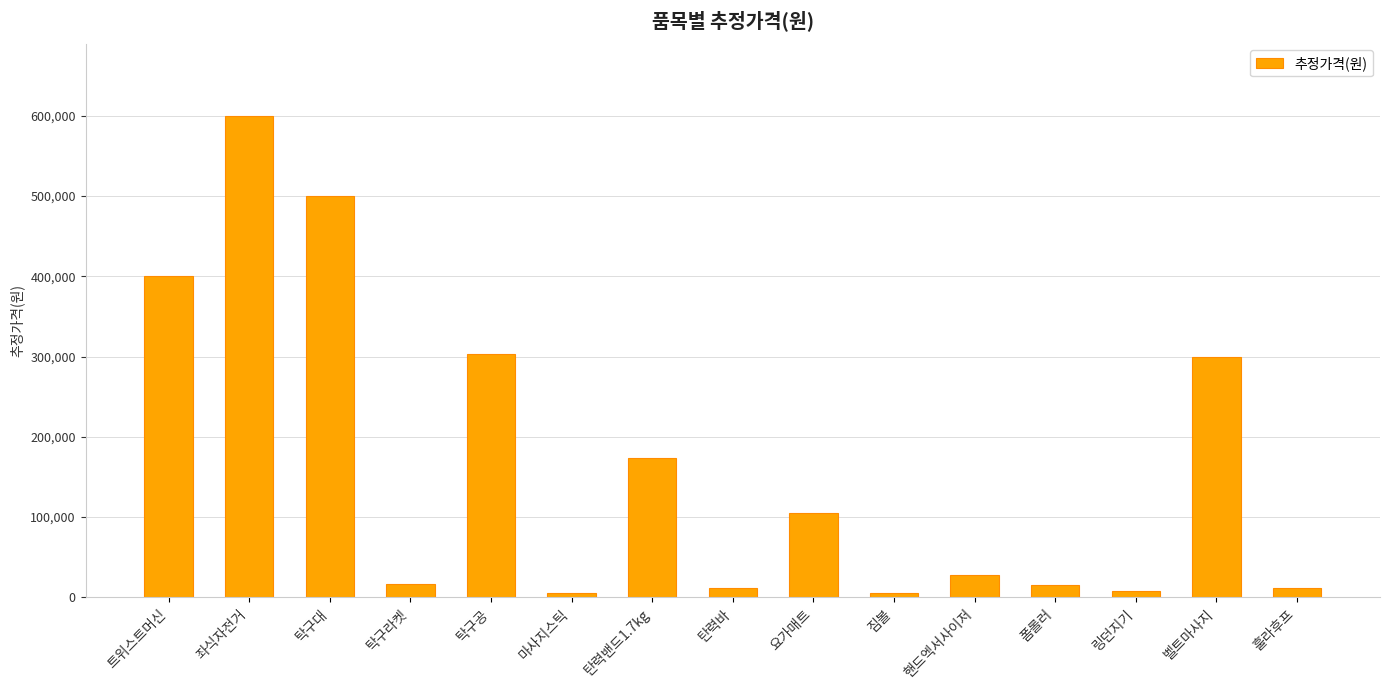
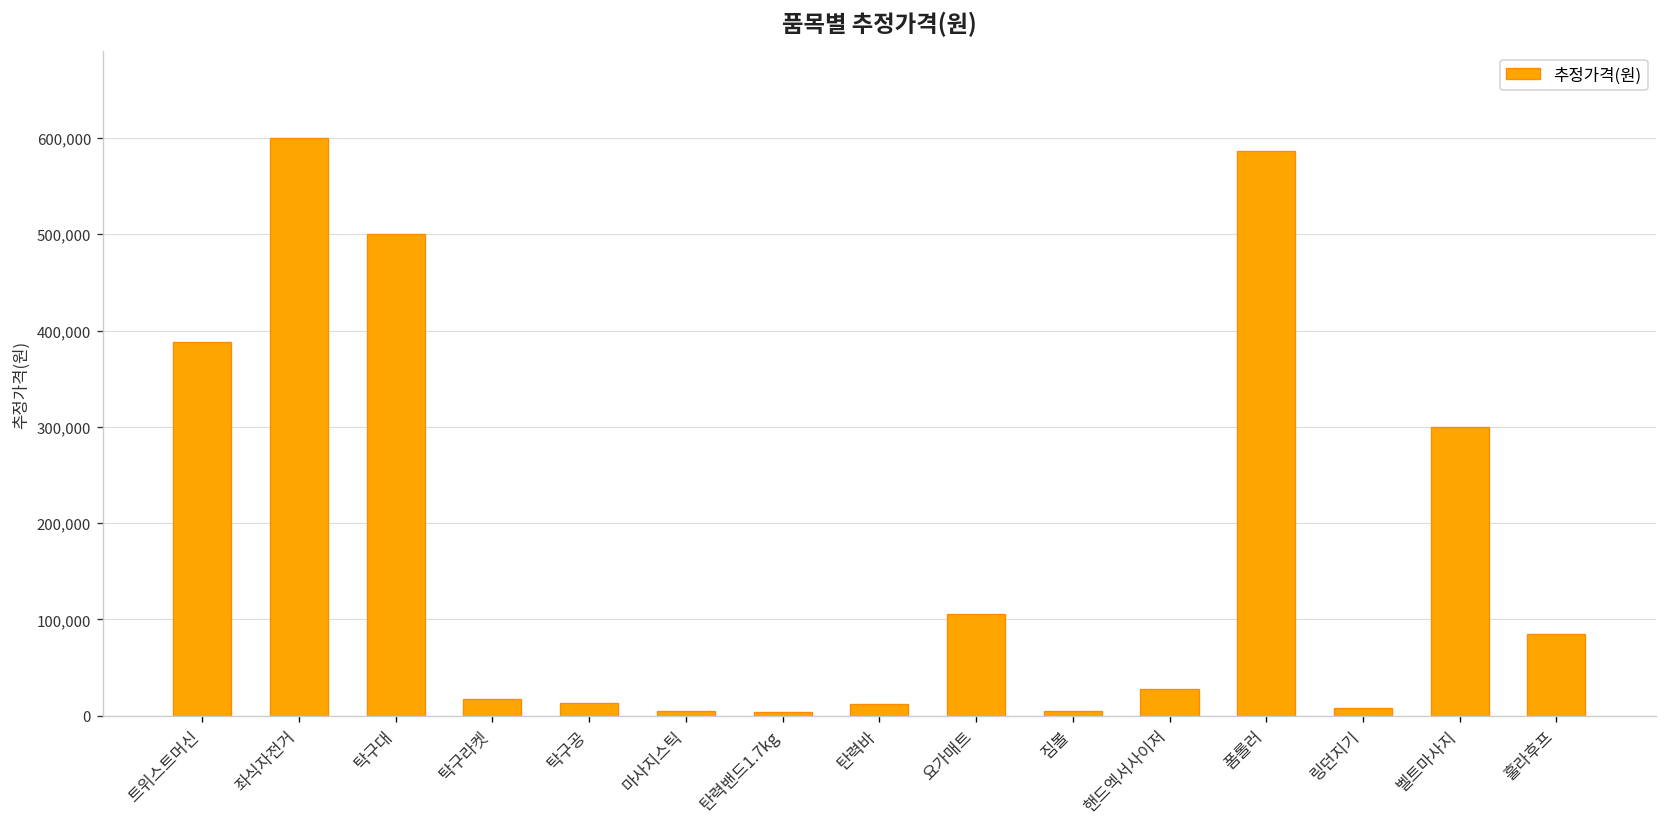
트위스트머신: 400,000 -> 390,000
탁구공: 300,000 -> 10,000
탄력밴드1.7kg: 170,000 -> 0
폼롤러: 20,000 -> 590,000
훌라후프: 10,000 -> 90,000
